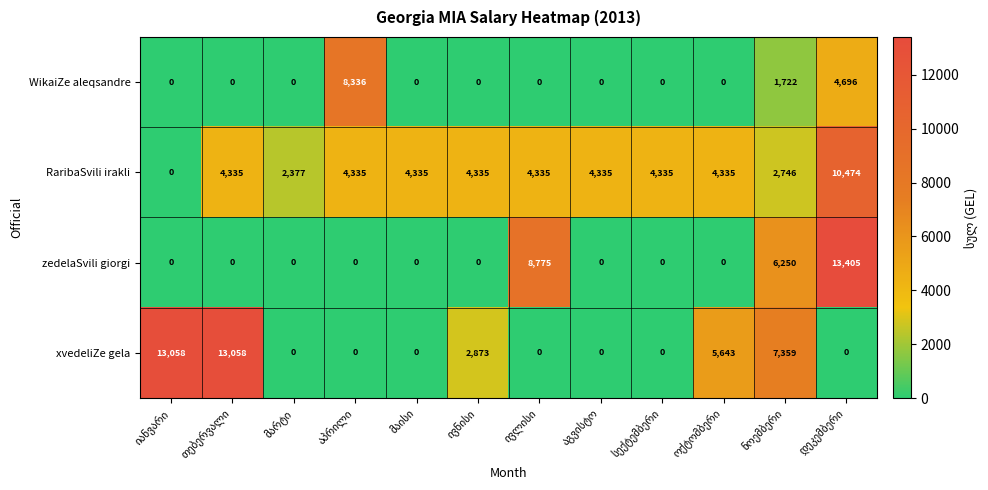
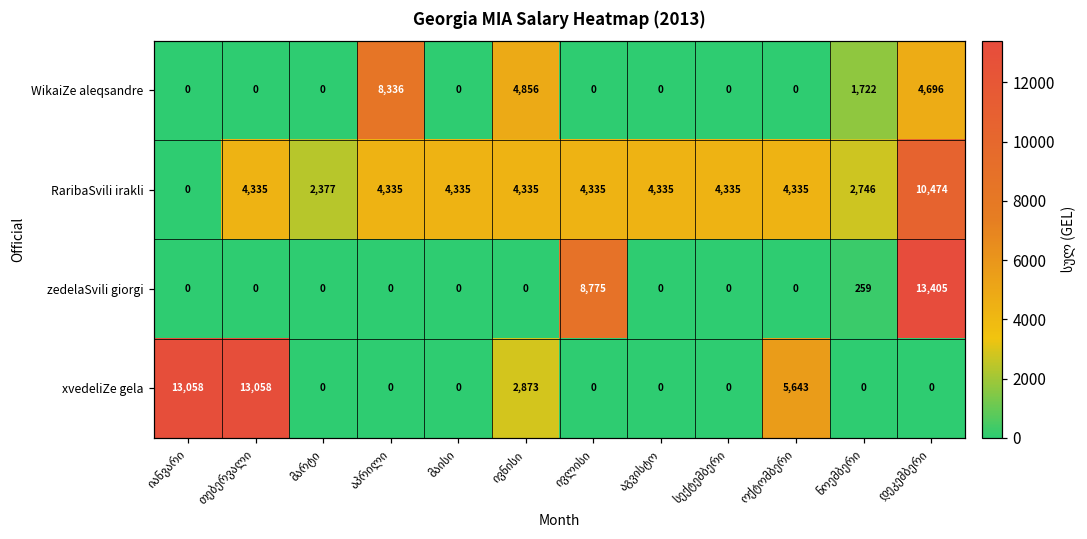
WikaiZe aleqsandre, ივნისი: 0 -> 4,856
zedelaSvili giorgi, ნოემბერი: 6,250 -> 259
xvedeliZe gela, ნოემბერი: 7,359 -> 0
